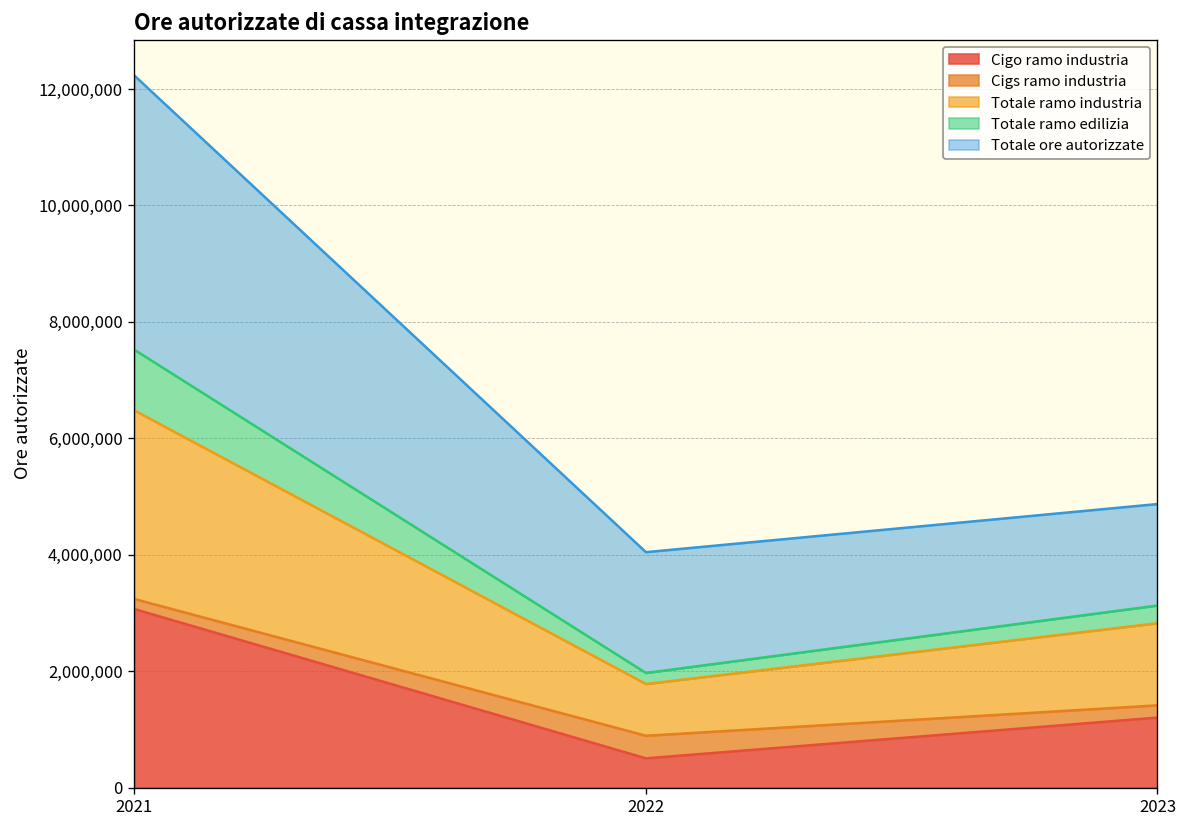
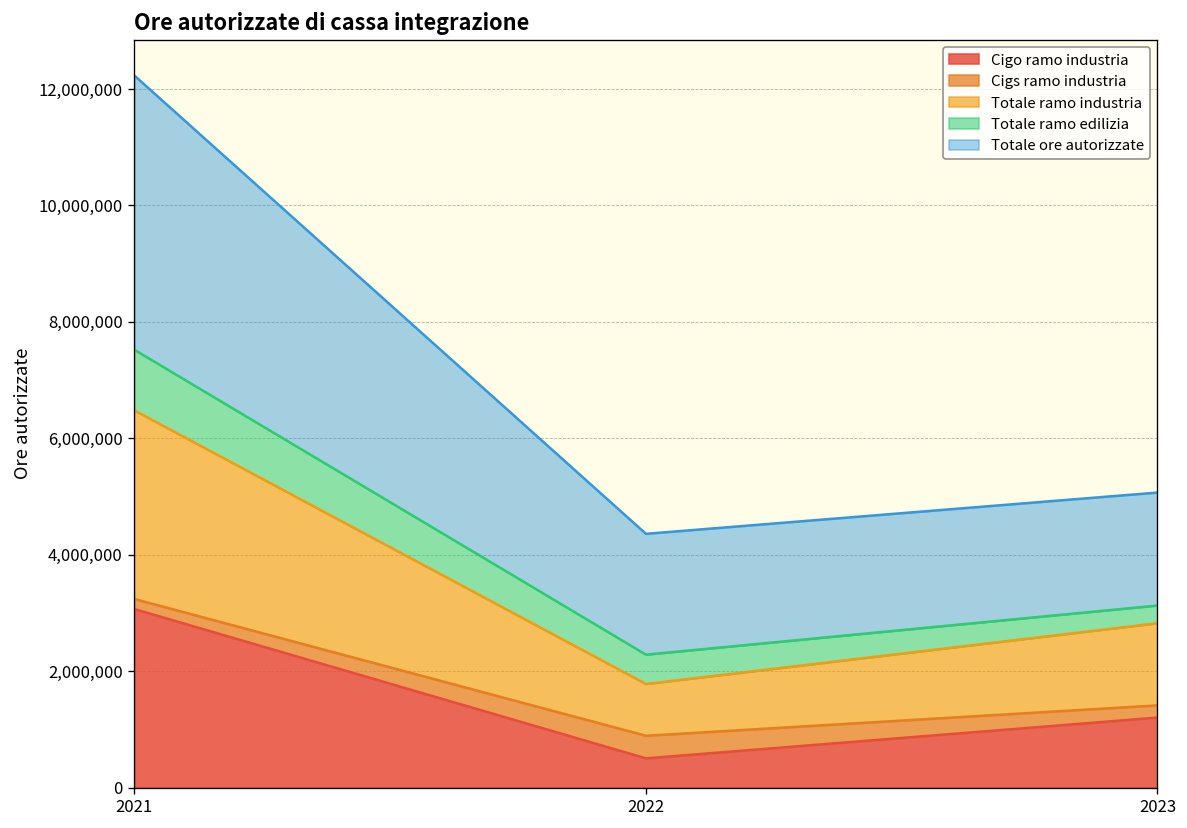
Totale ramo edilizia, 2022: 200,000 -> 500,000
Totale ore autorizzate, 2023: 1,700,000 -> 1,900,000
